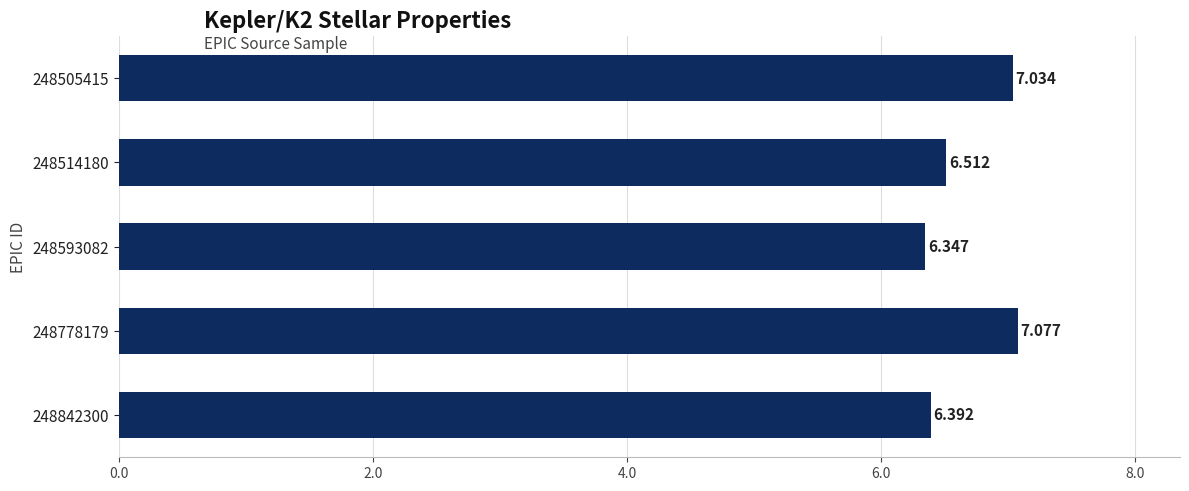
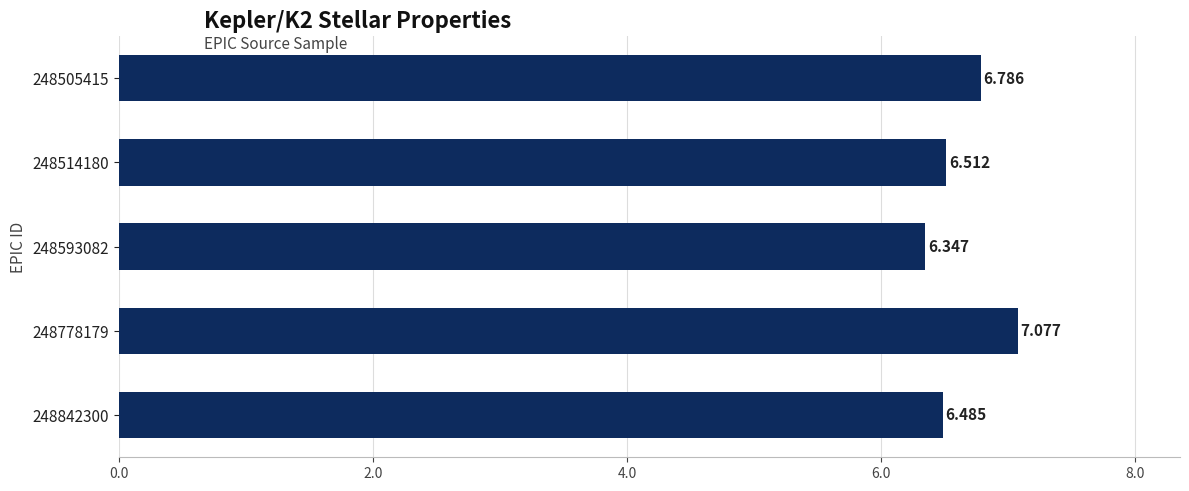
248505415: 7.034 -> 6.786
248842300: 6.392 -> 6.485
